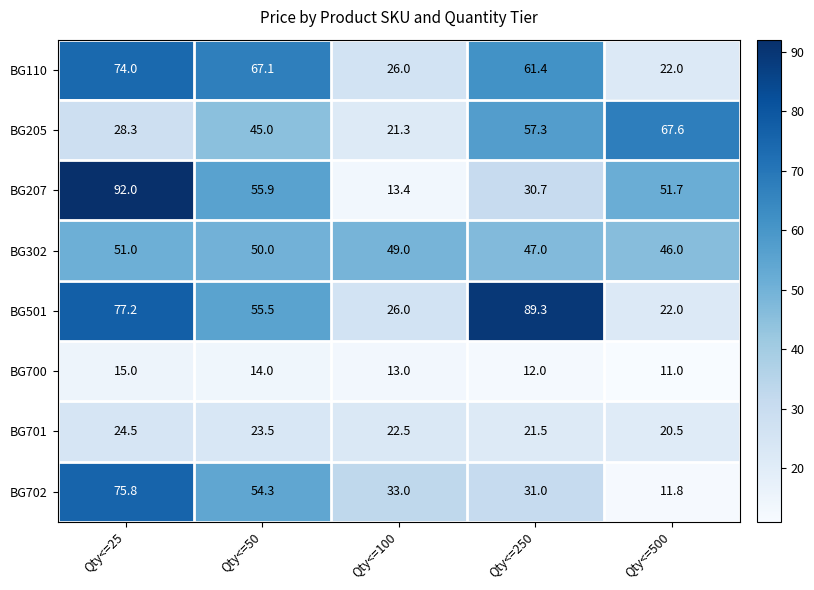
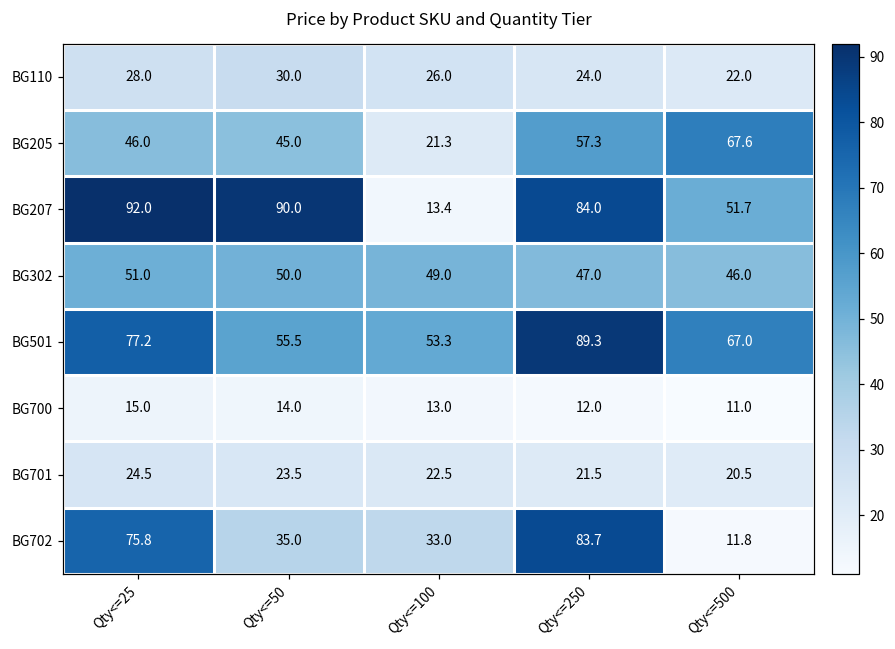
BG110, Qty<=25: 74.0 -> 28.0
BG110, Qty<=50: 67.1 -> 30.0
BG110, Qty<=250: 61.4 -> 24.0
BG205, Qty<=25: 28.3 -> 46.0
BG207, Qty<=50: 55.9 -> 90.0
BG207, Qty<=250: 30.7 -> 84.0
BG501, Qty<=100: 26.0 -> 53.3
BG501, Qty<=500: 22.0 -> 67.0
BG702, Qty<=50: 54.3 -> 35.0
BG702, Qty<=250: 31.0 -> 83.7
